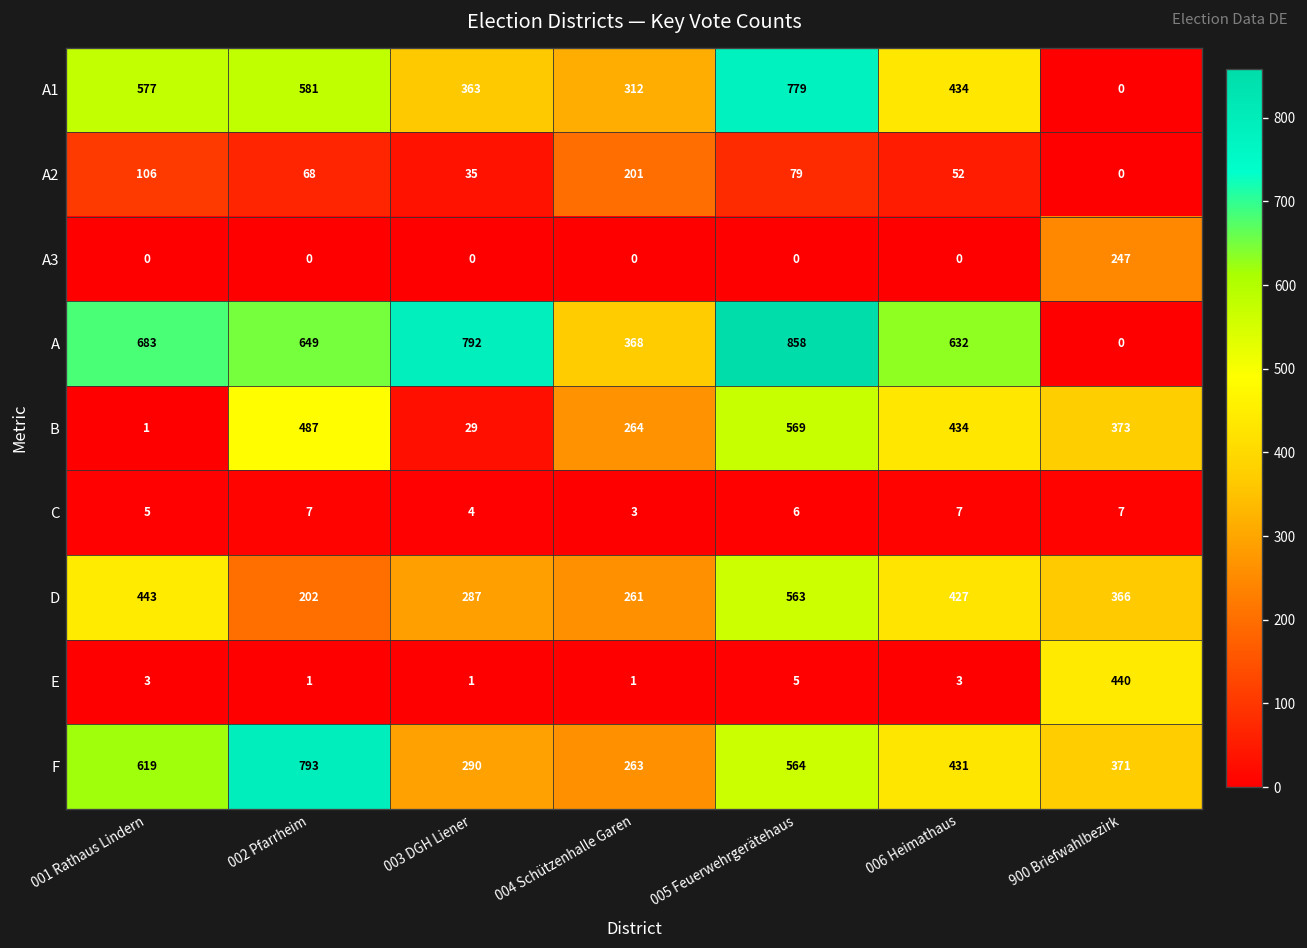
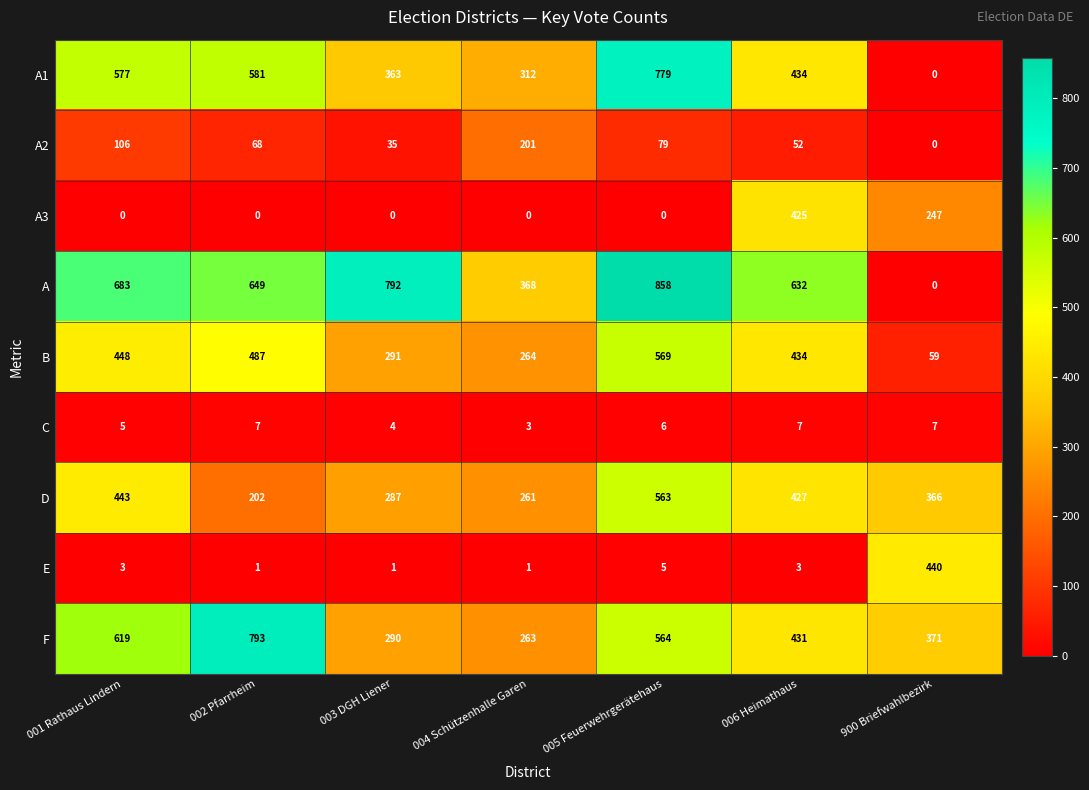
A3, 006 Heimathaus: 0 -> 425
B, 001 Rathaus Lindern: 1 -> 448
B, 003 DGH Liener: 29 -> 291
B, 900 Briefwahlbezirk: 373 -> 59
